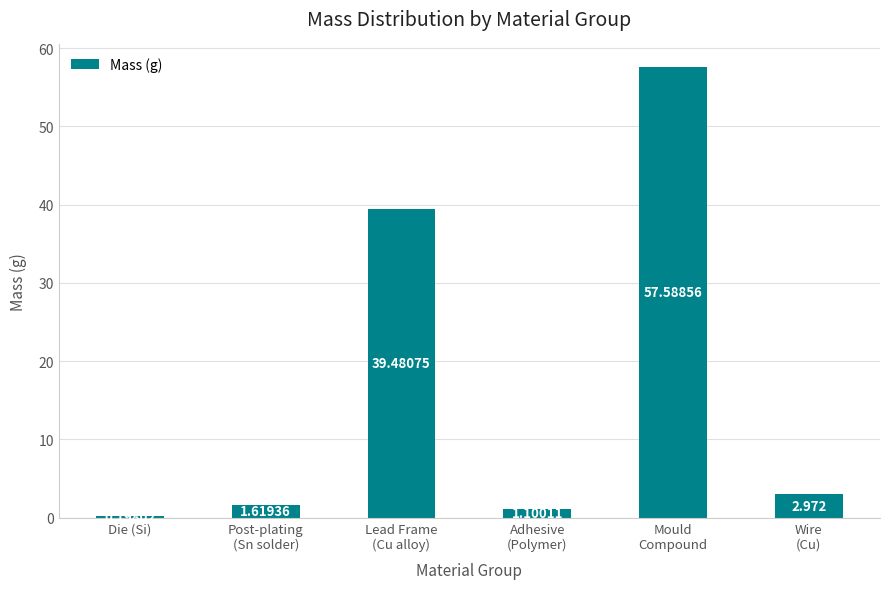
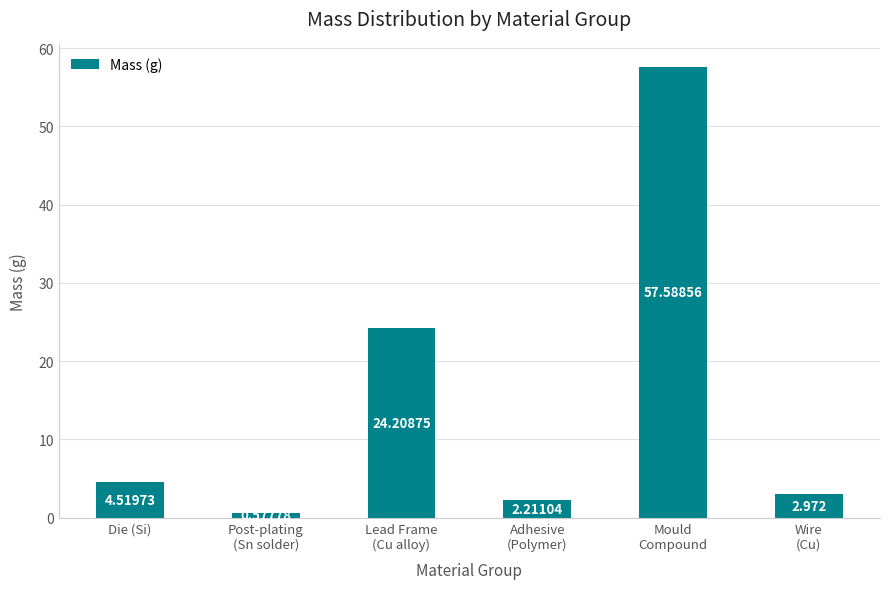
Die (Si): 0 -> 5
Post-plating (Sn solder): 2 -> 1
Lead Frame (Cu alloy): 39.48075 -> 24.20875
Adhesive (Polymer): 1.10011 -> 2.21104
